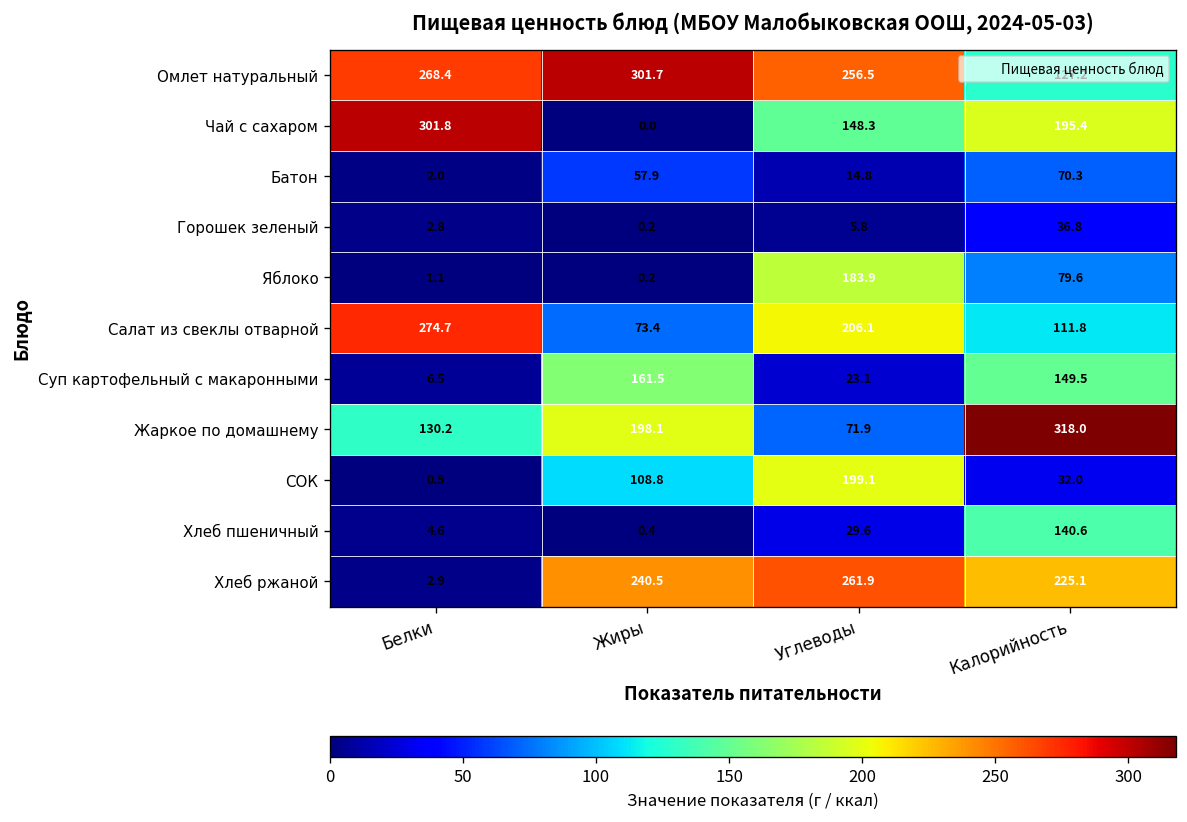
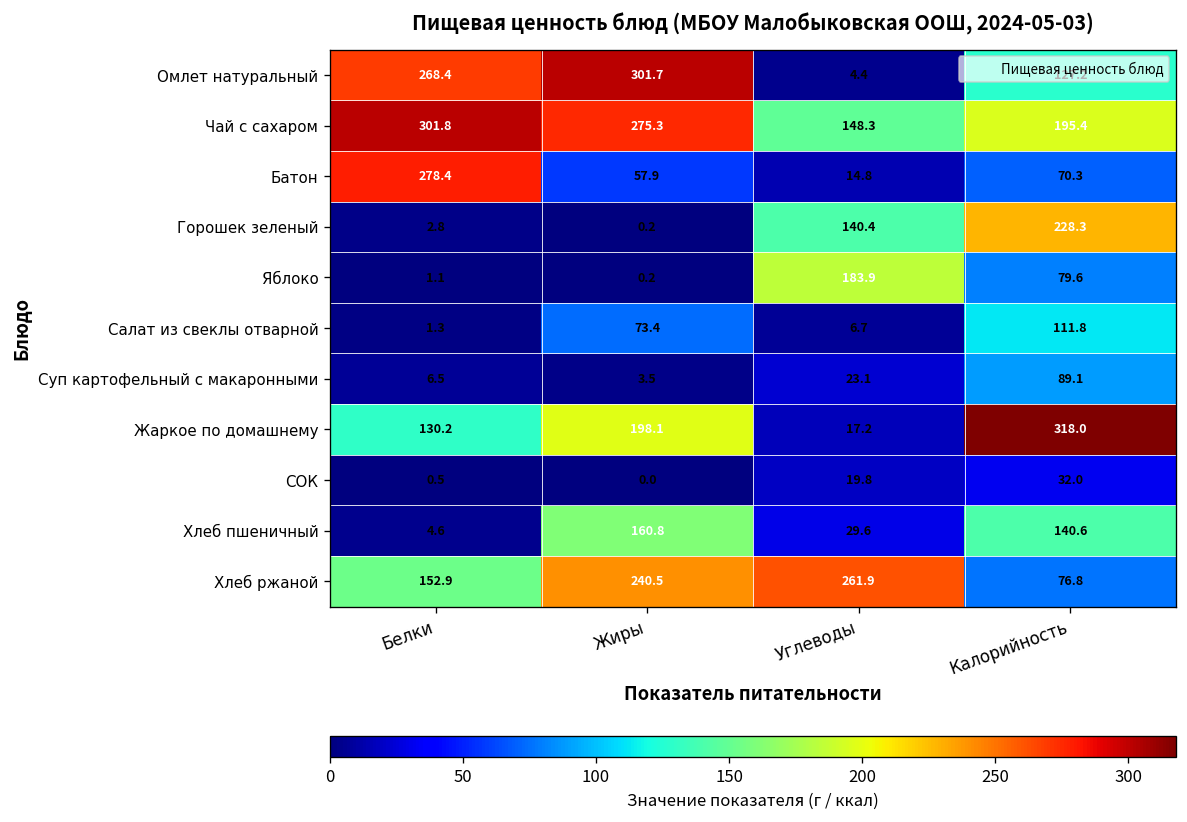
Омлет натуральный, Углеводы: 256.5 -> 4.4
Чай с сахаром, Жиры: 0.0 -> 275.3
Батон, Белки: 2.0 -> 278.4
Горошек зеленый, Углеводы: 5.8 -> 140.4
Горошек зеленый, Калорийность: 36.8 -> 228.3
Салат из свеклы отварной, Белки: 274.7 -> 1.3
Салат из свеклы отварной, Углеводы: 206.1 -> 6.7
Суп картофельный с макаронными, Жиры: 161.5 -> 3.5
Суп картофельный с макаронными, Калорийность: 149.5 -> 89.1
Жаркое по домашнему, Углеводы: 71.9 -> 17.2
СОК, Жиры: 108.8 -> 0.0
СОК, Углеводы: 199.1 -> 19.8
Хлеб пшеничный, Жиры: 0.4 -> 160.8
Хлеб ржаной, Белки: 2.9 -> 152.9
Хлеб ржаной, Калорийность: 225.1 -> 76.8
